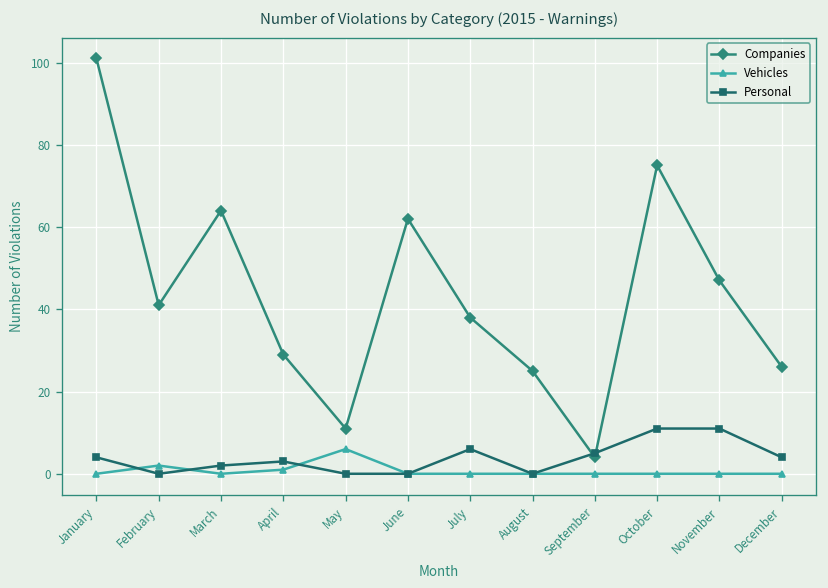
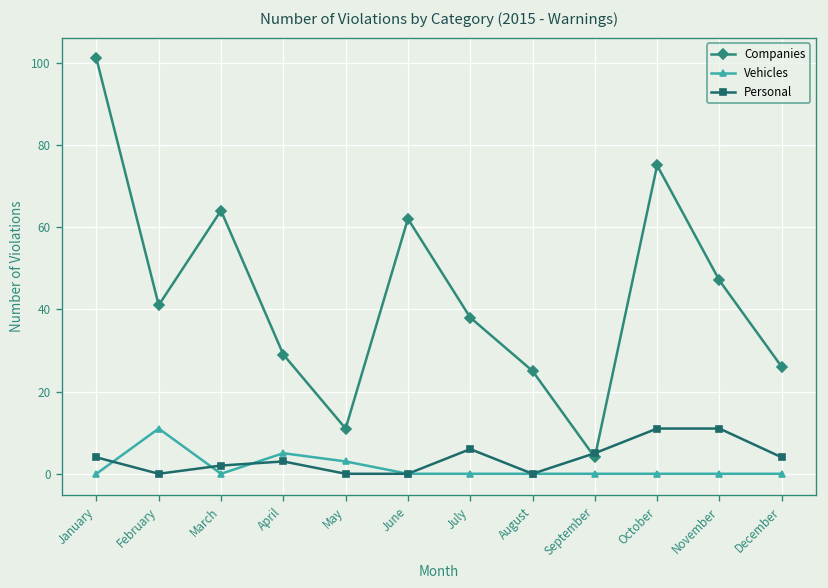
Vehicles, February: 2 -> 11
Vehicles, April: 1 -> 5
Vehicles, May: 6 -> 3
